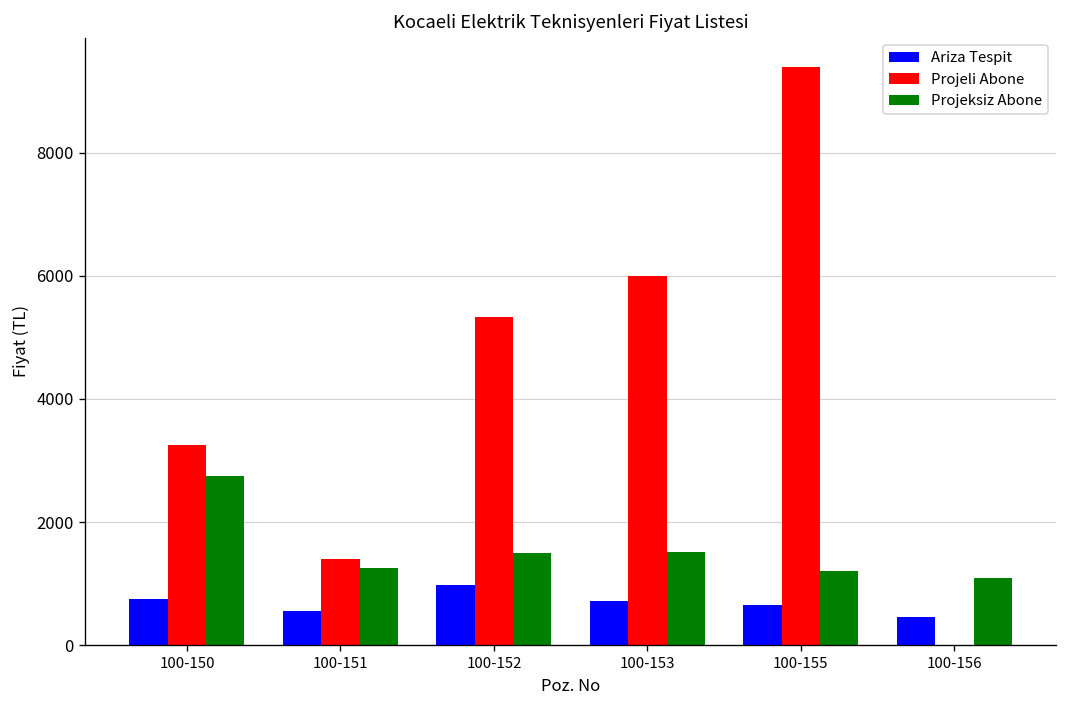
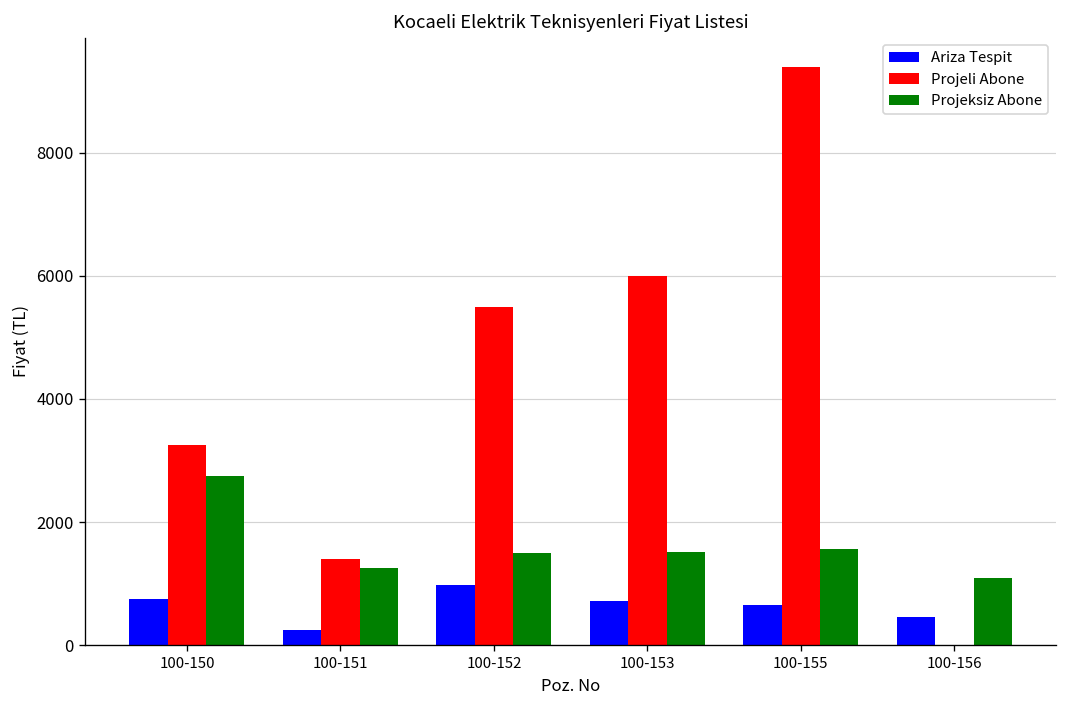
Ariza Tespit, 100-151: 600 -> 200
Projeli Abone, 100-152: 5300 -> 5500
Projeksiz Abone, 100-155: 1200 -> 1600
